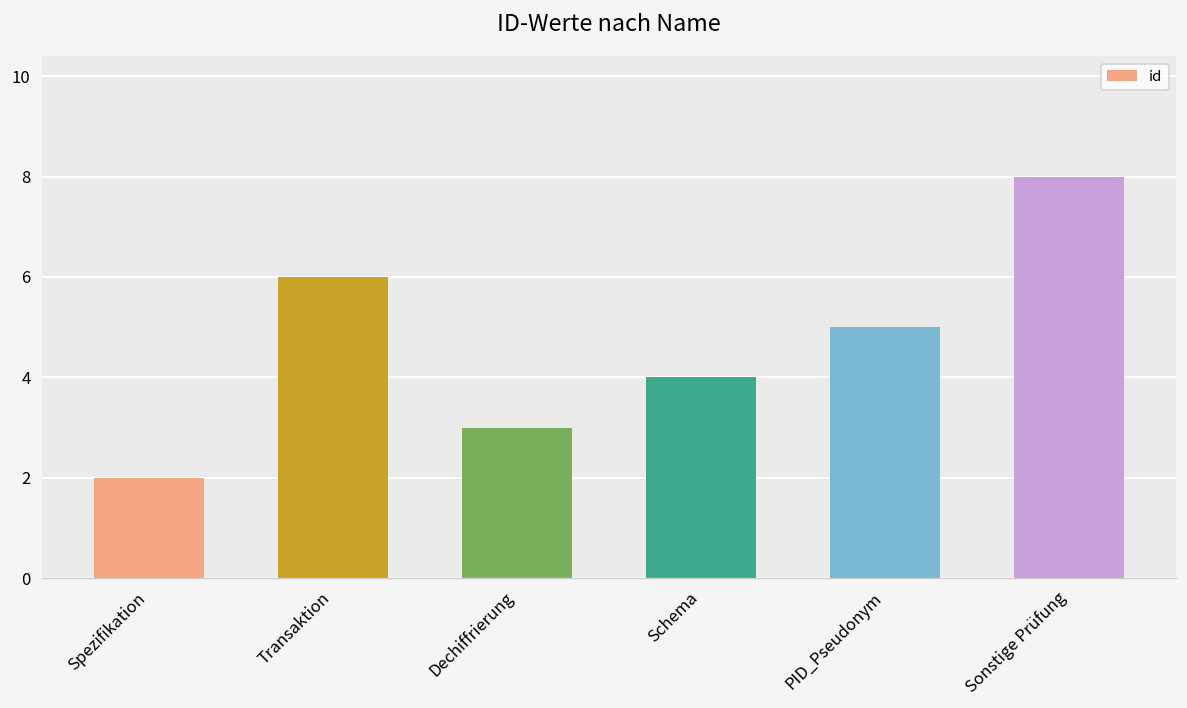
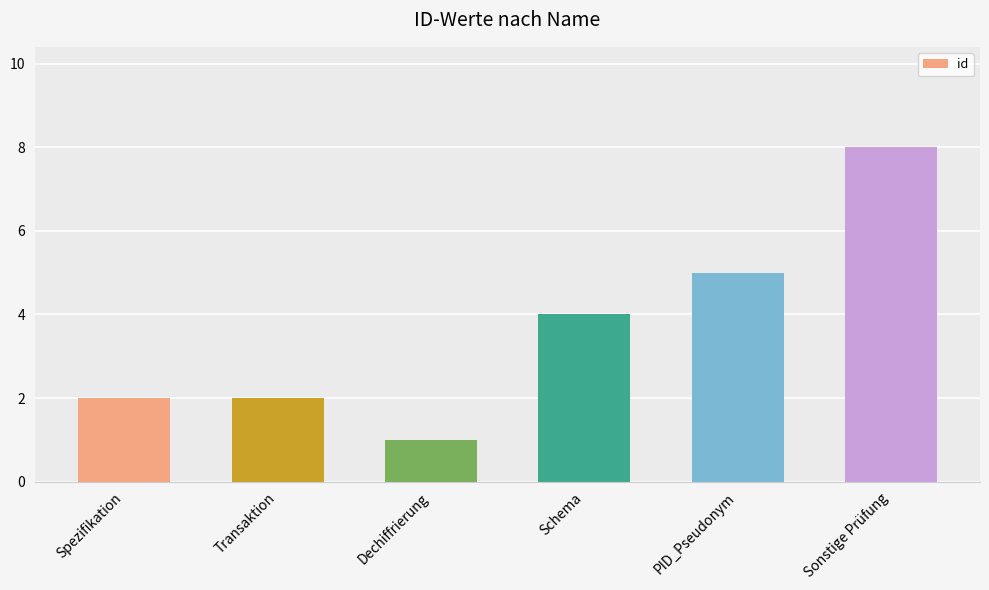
Transaktion: 6 -> 2
Dechiffrierung: 3 -> 1
